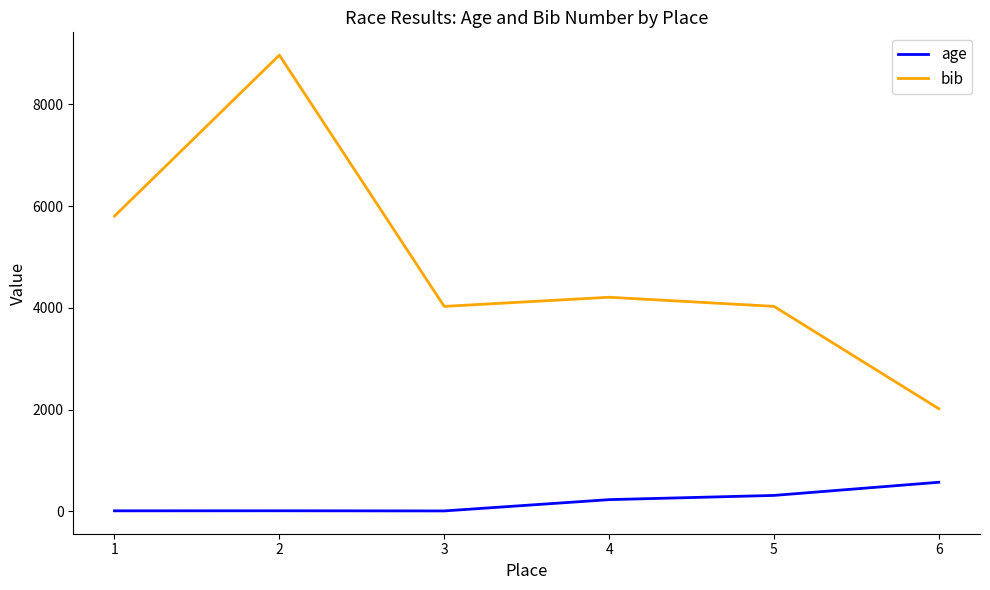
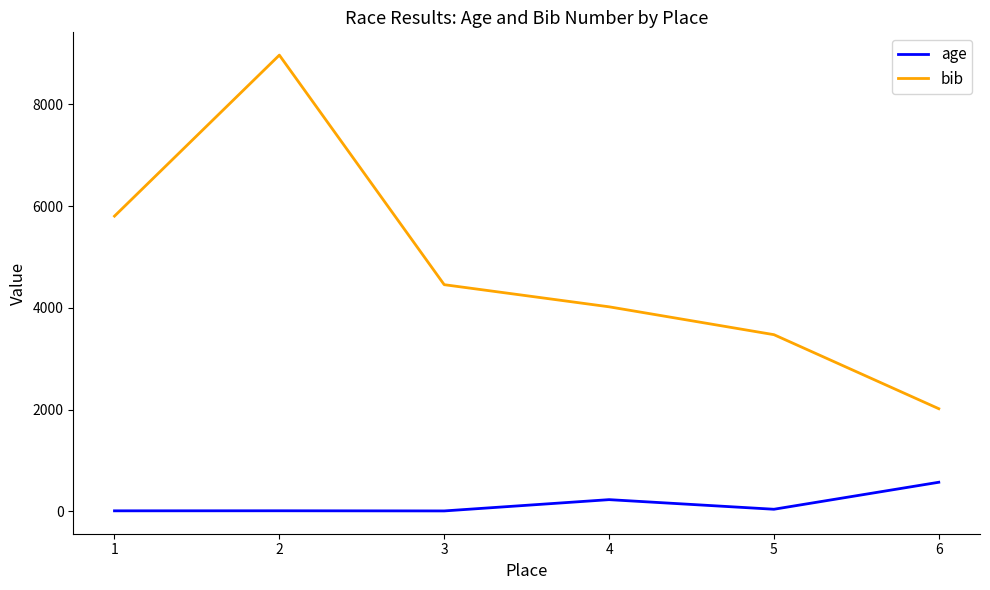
bib, 3: 4000 -> 4500
bib, 4: 4200 -> 4000
age, 5: 300 -> 0
bib, 5: 4000 -> 3500
